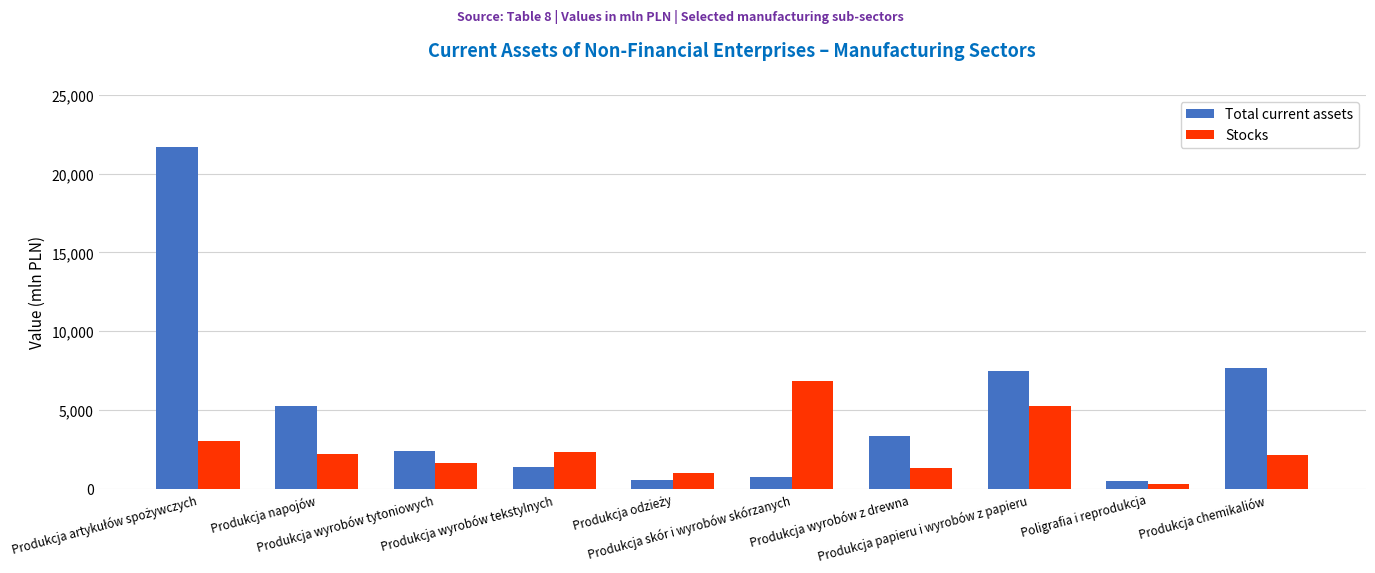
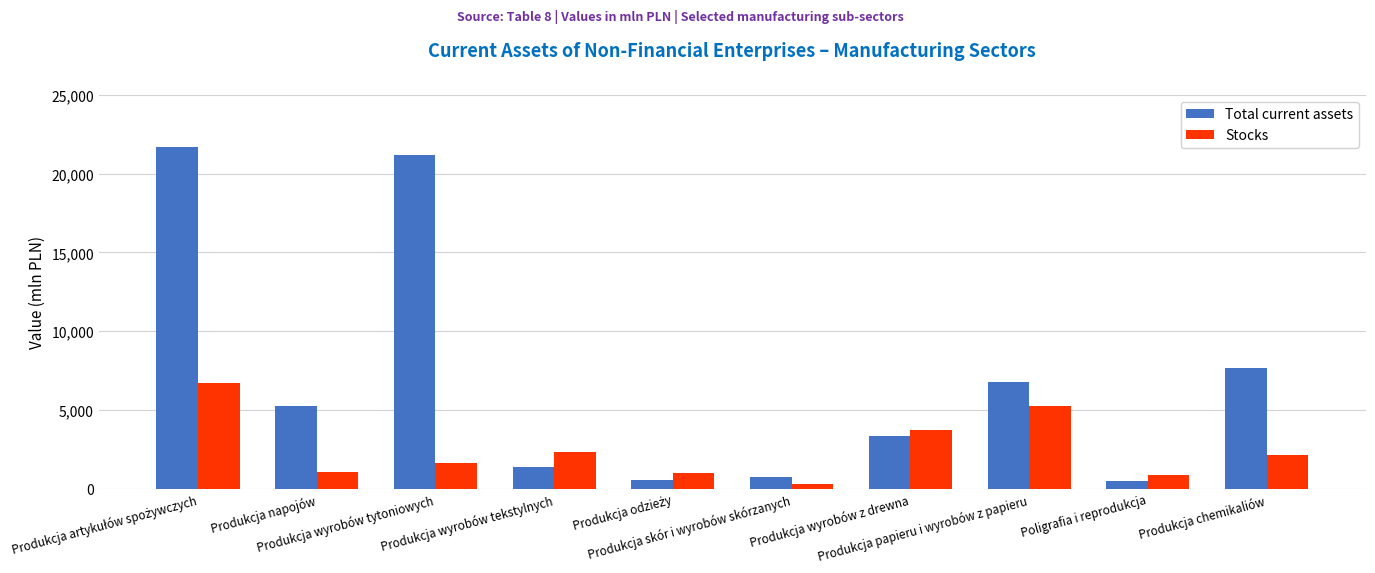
Stocks, Produkcja artykułów spożywczych: 3,100 -> 6,700
Stocks, Produkcja napojów: 2,200 -> 1,100
Total current assets, Produkcja wyrobów tytoniowych: 2,400 -> 21,200
Stocks, Produkcja skór i wyrobów skórzanych: 6,800 -> 300
Stocks, Produkcja wyrobów z drewna: 1,300 -> 3,700
Total current assets, Produkcja papieru i wyrobów z papieru: 7,400 -> 6,800
Stocks, Poligrafia i reprodukcja: 300 -> 800
